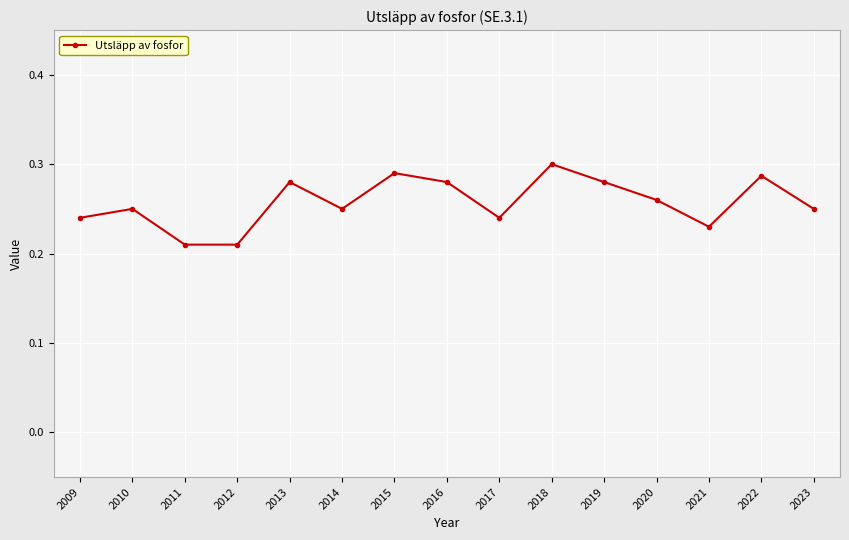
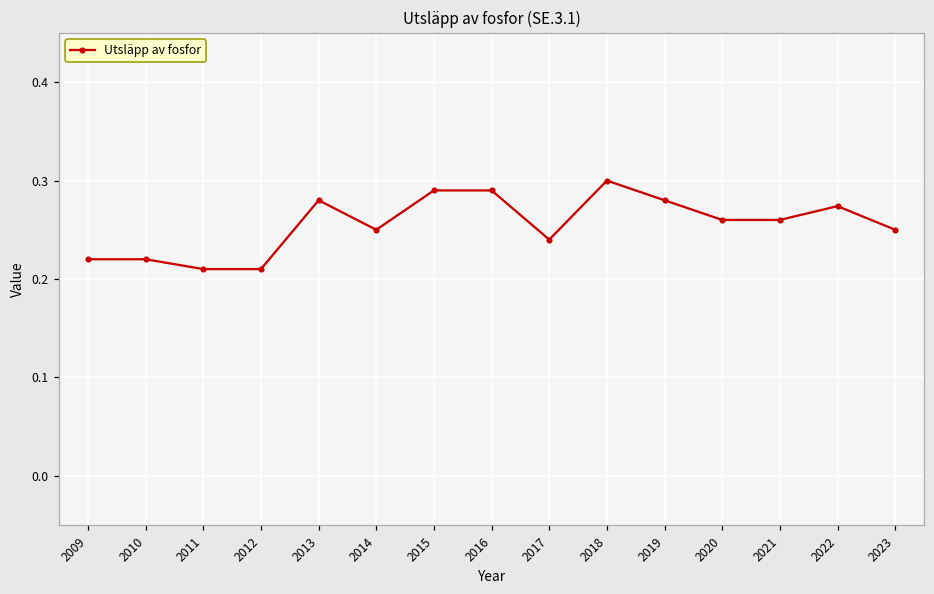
2009: 0.24 -> 0.22
2010: 0.25 -> 0.22
2016: 0.28 -> 0.29
2021: 0.23 -> 0.26
2022: 0.29 -> 0.27
